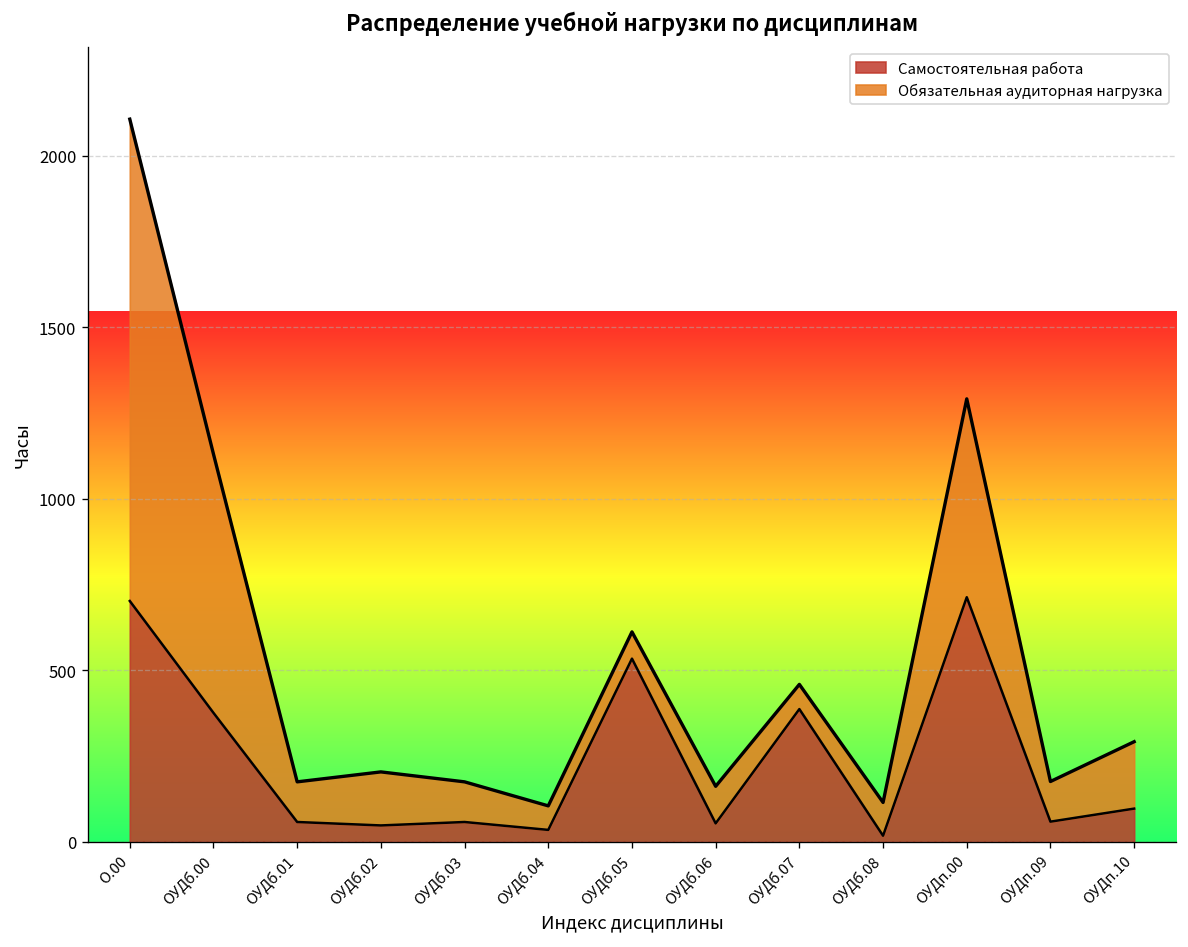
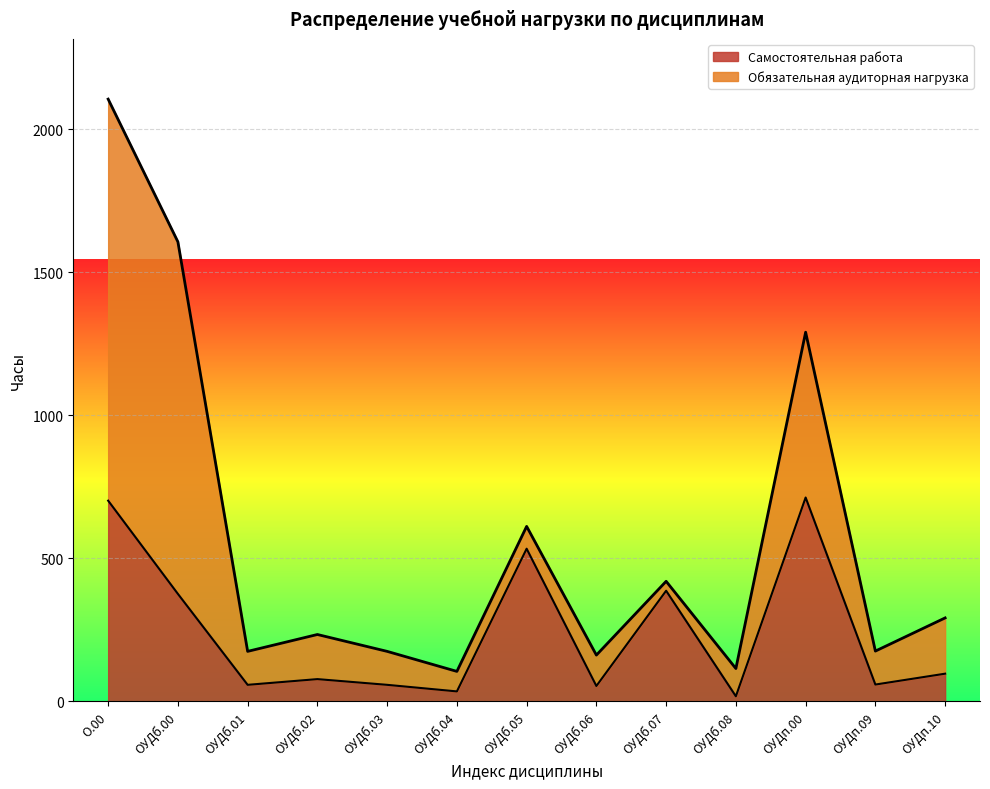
Обязательная аудиторная нагрузка, ОУДб.00: 750 -> 1230
Самостоятельная работа, ОУДб.02: 50 -> 80
Обязательная аудиторная нагрузка, ОУДб.07: 70 -> 30
